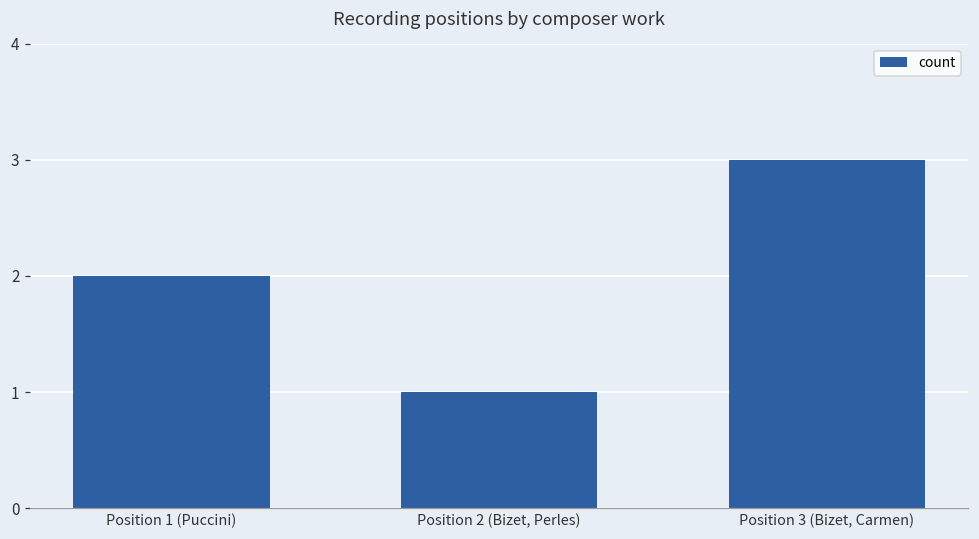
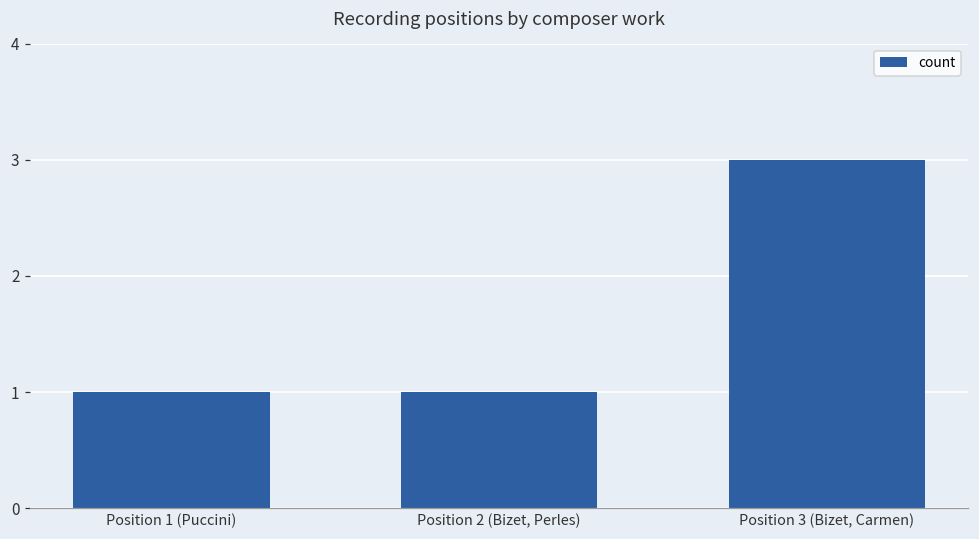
Position 1 (Puccini): 2 -> 1
